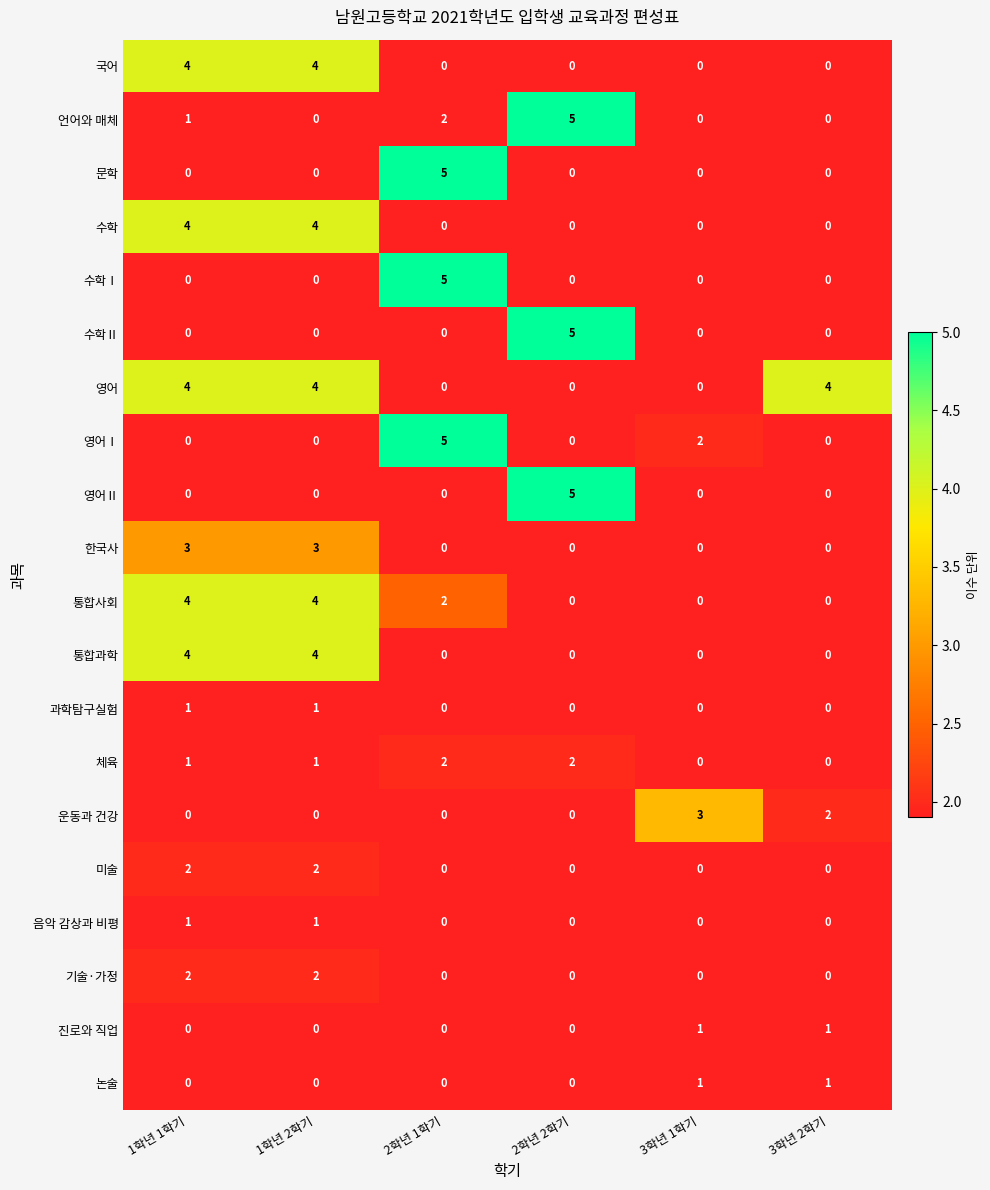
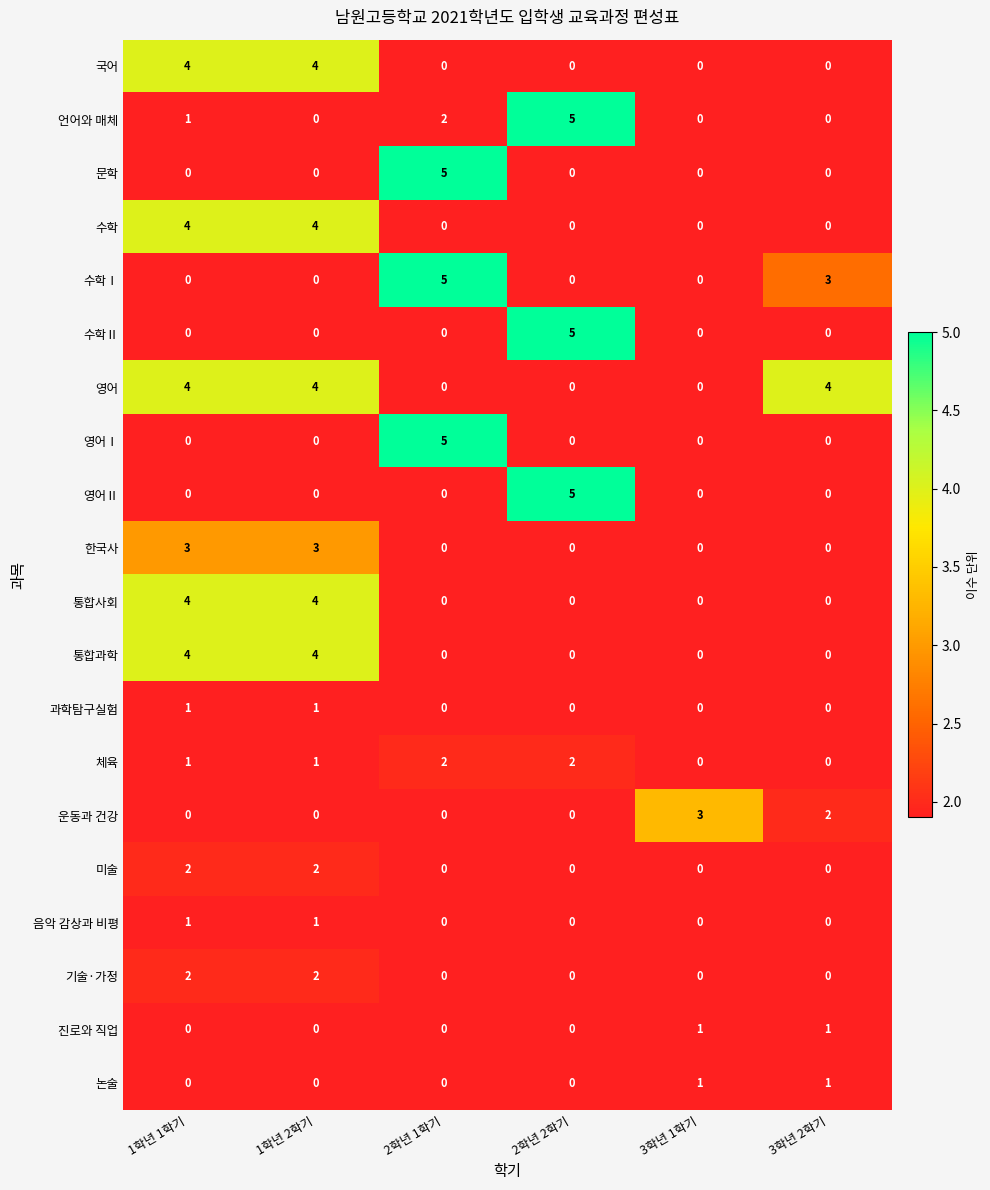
수학Ⅰ, 3학년 2학기: 0 -> 3
영어Ⅰ, 3학년 1학기: 2 -> 0
통합사회, 2학년 1학기: 2 -> 0
